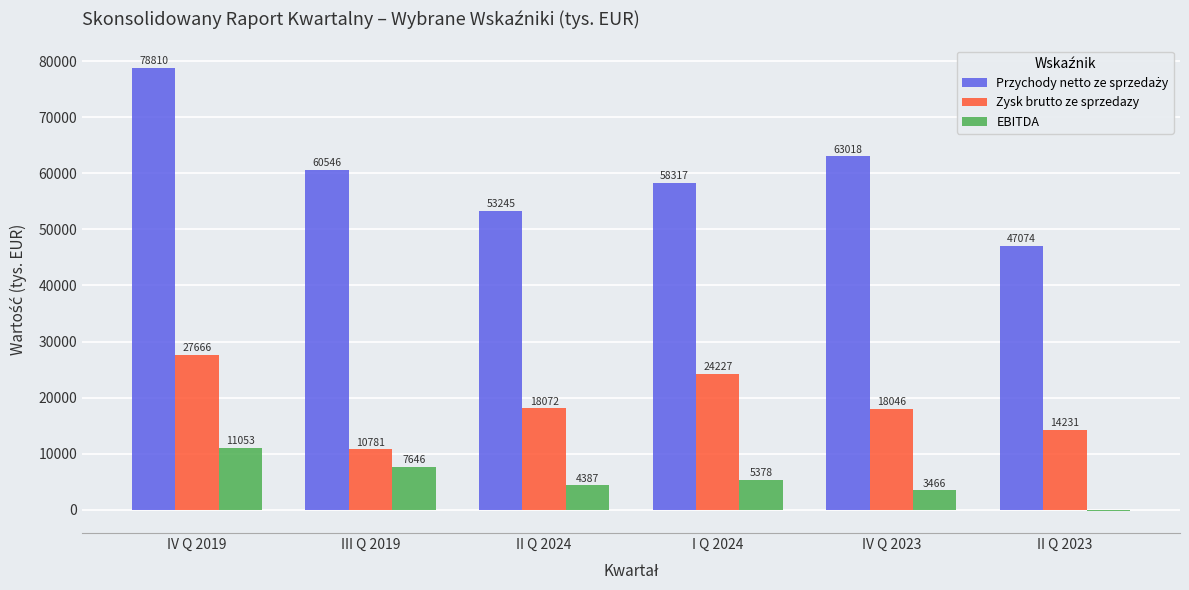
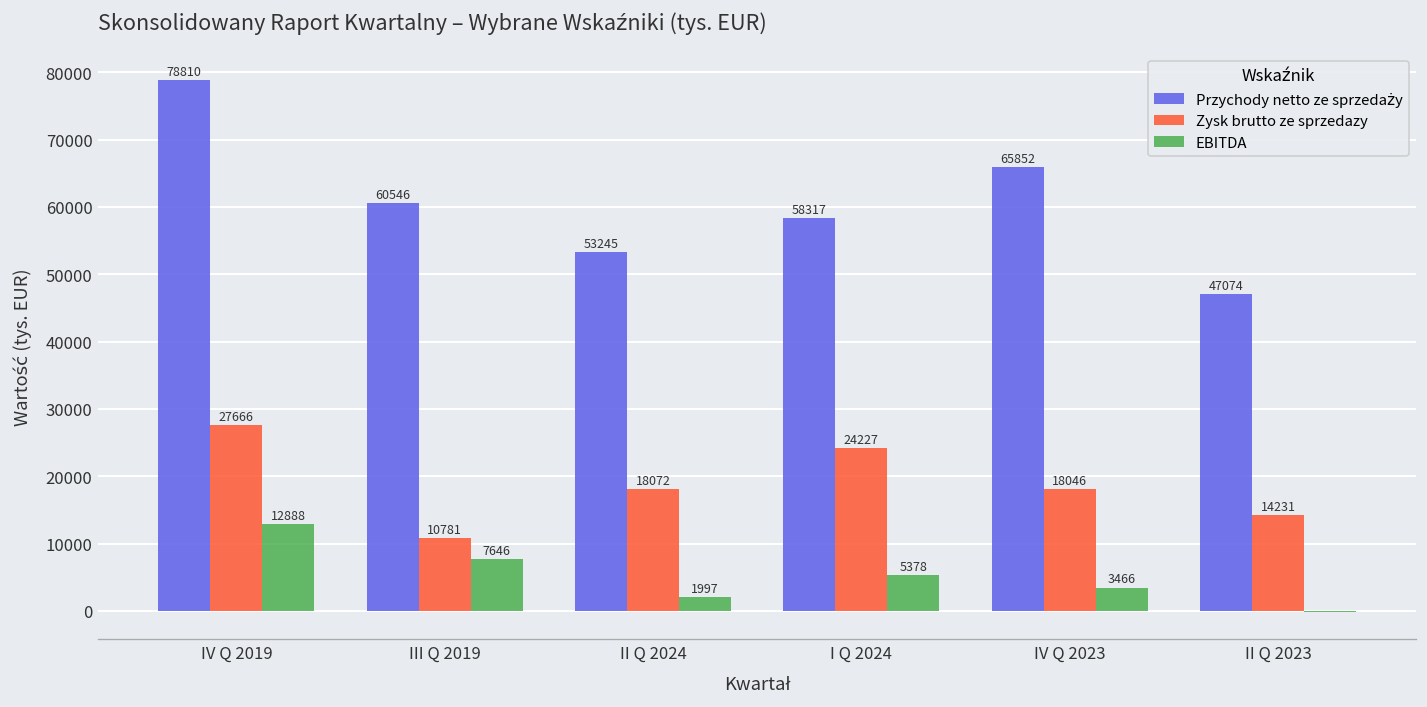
EBITDA, IV Q 2019: 11053 -> 12888
EBITDA, II Q 2024: 4387 -> 1997
Przychody netto ze sprzedaży, IV Q 2023: 63018 -> 65852
